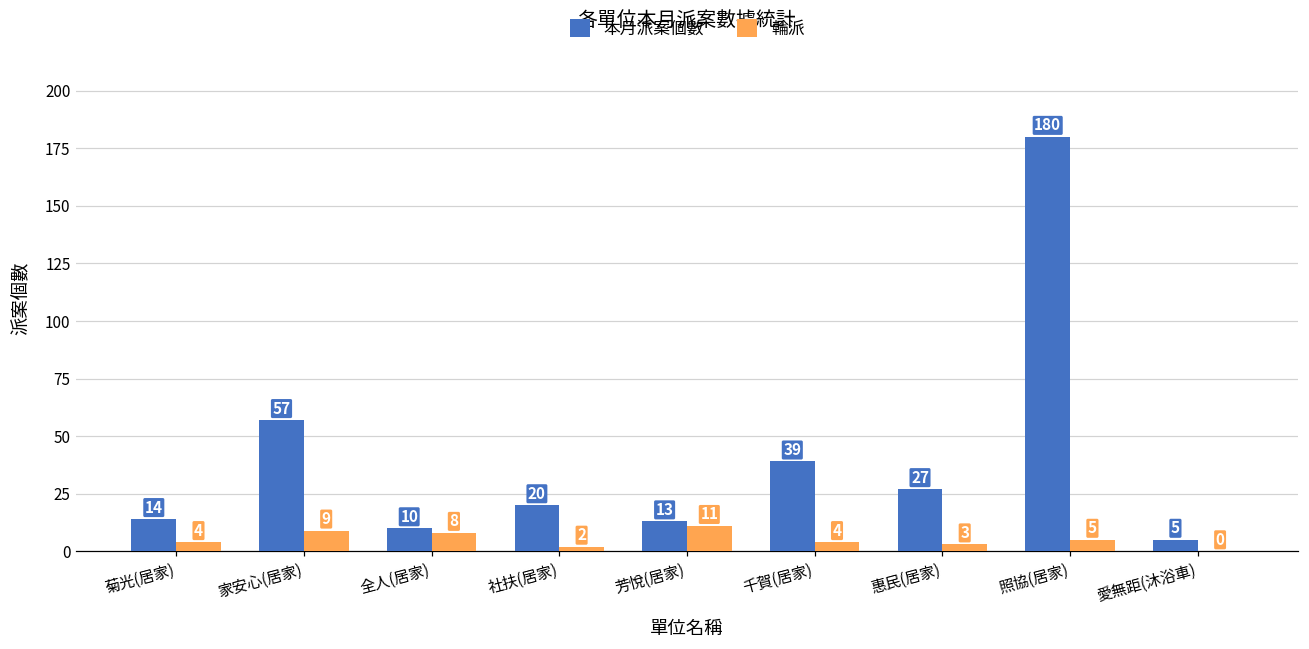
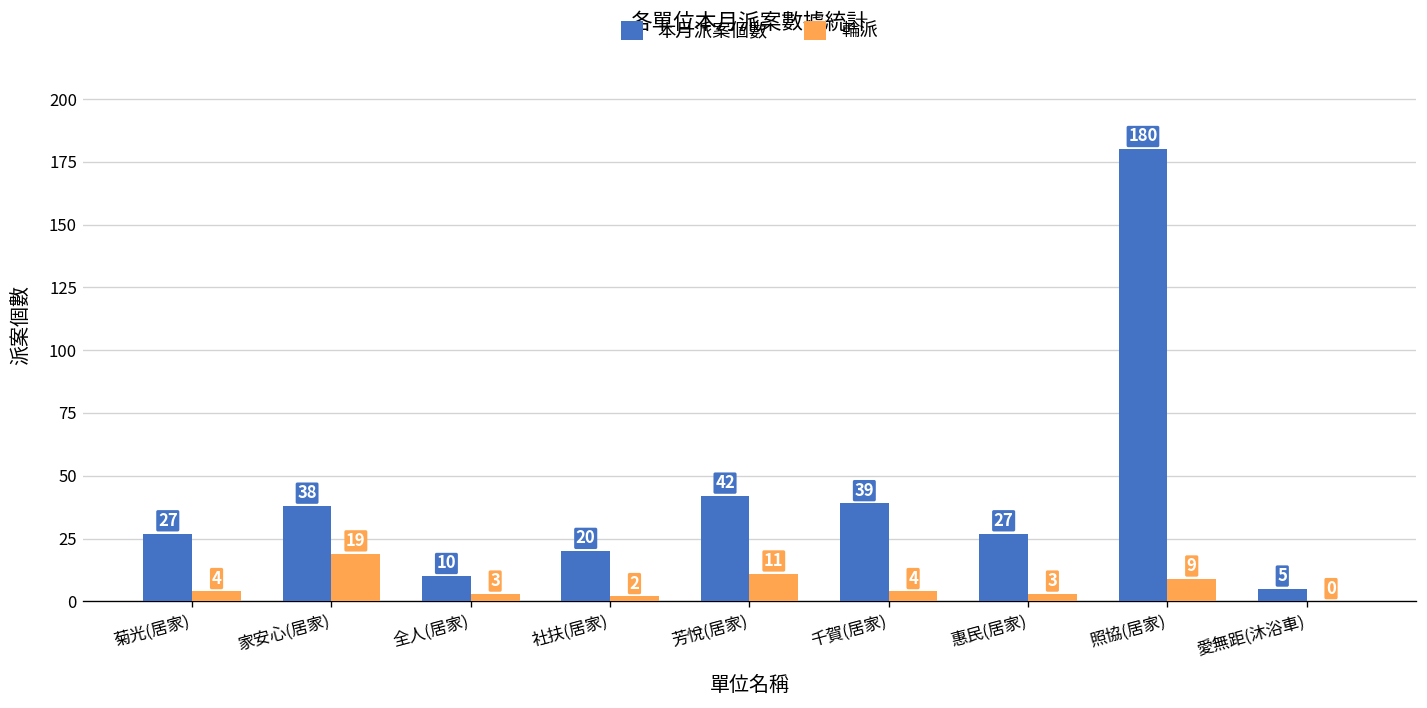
本月派案個數, 菊光(居家): 14 -> 27
本月派案個數, 家安心(居家): 57 -> 38
輪派, 家安心(居家): 9 -> 19
輪派, 全人(居家): 8 -> 3
本月派案個數, 芳悅(居家): 13 -> 42
輪派, 照協(居家): 5 -> 9
